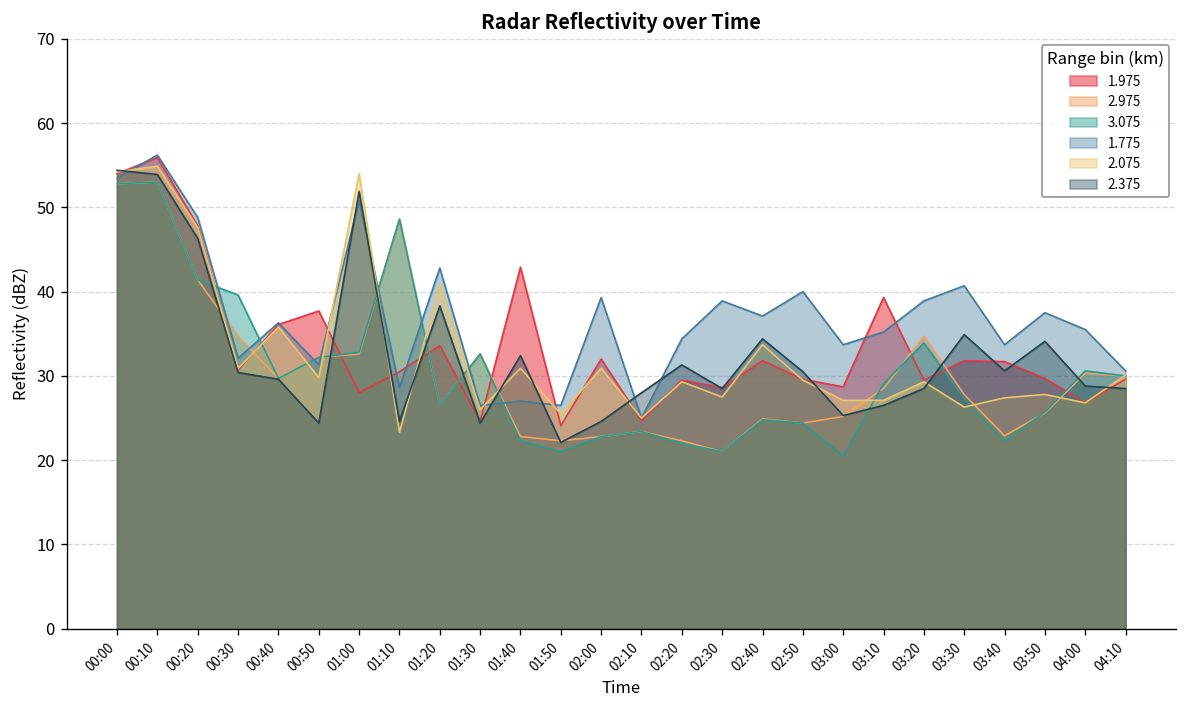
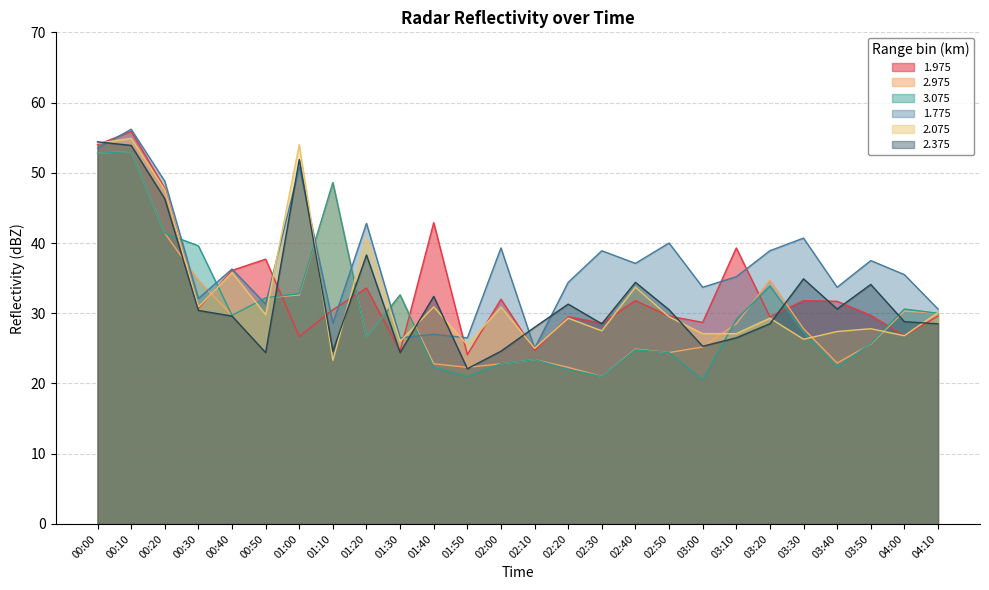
1.975, 01:00: 28 -> 27
